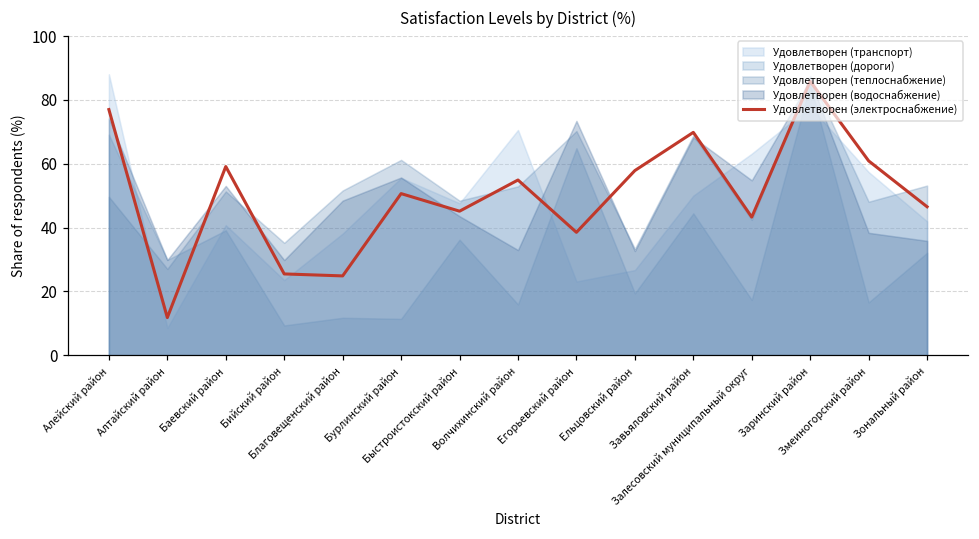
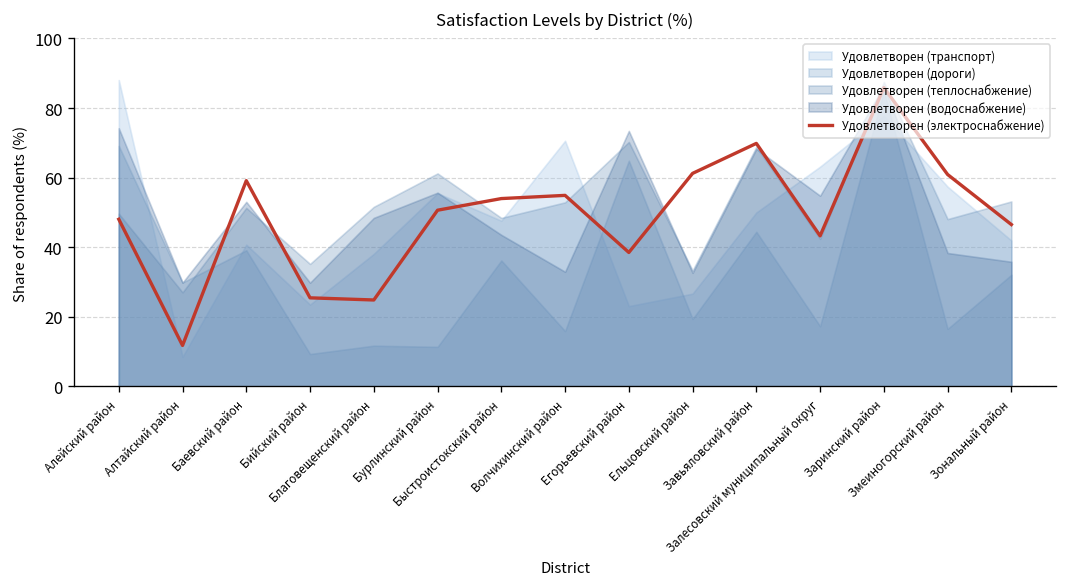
Удовлетворен (электроснабжение), Алейский район: 77 -> 48
Удовлетворен (электроснабжение), Быстроистокский район: 45 -> 54
Удовлетворен (электроснабжение), Ельцовский район: 58 -> 61
